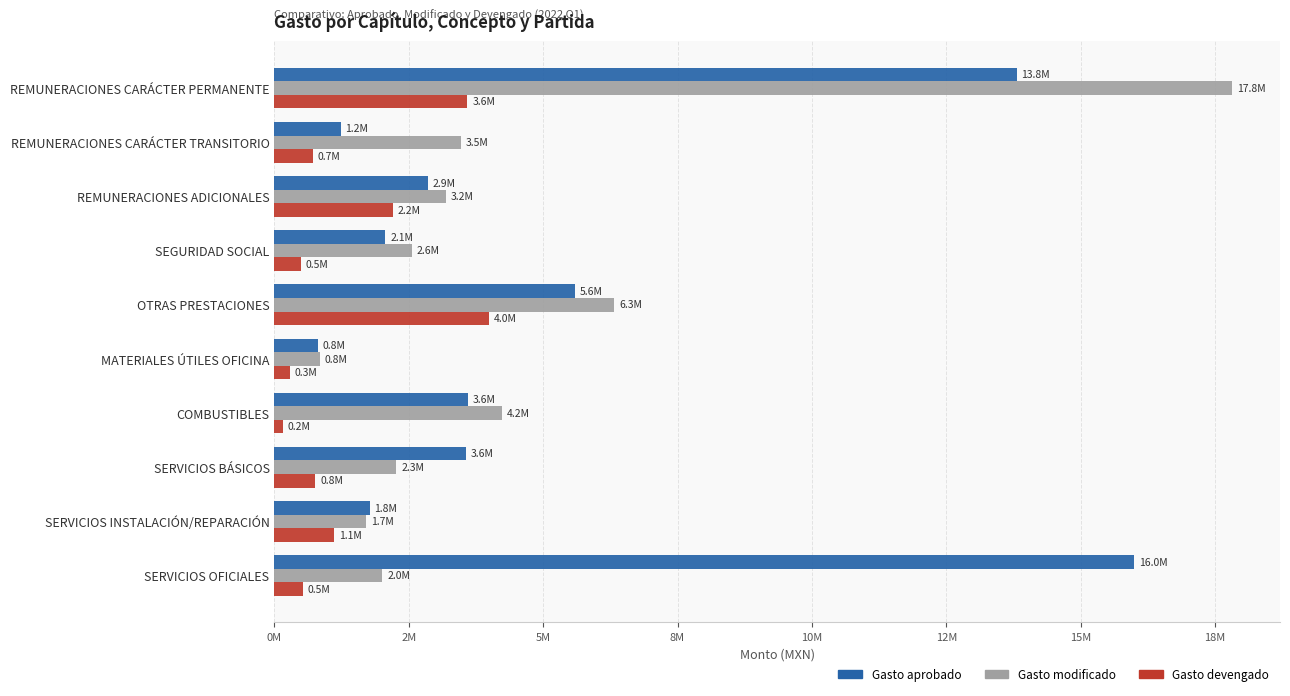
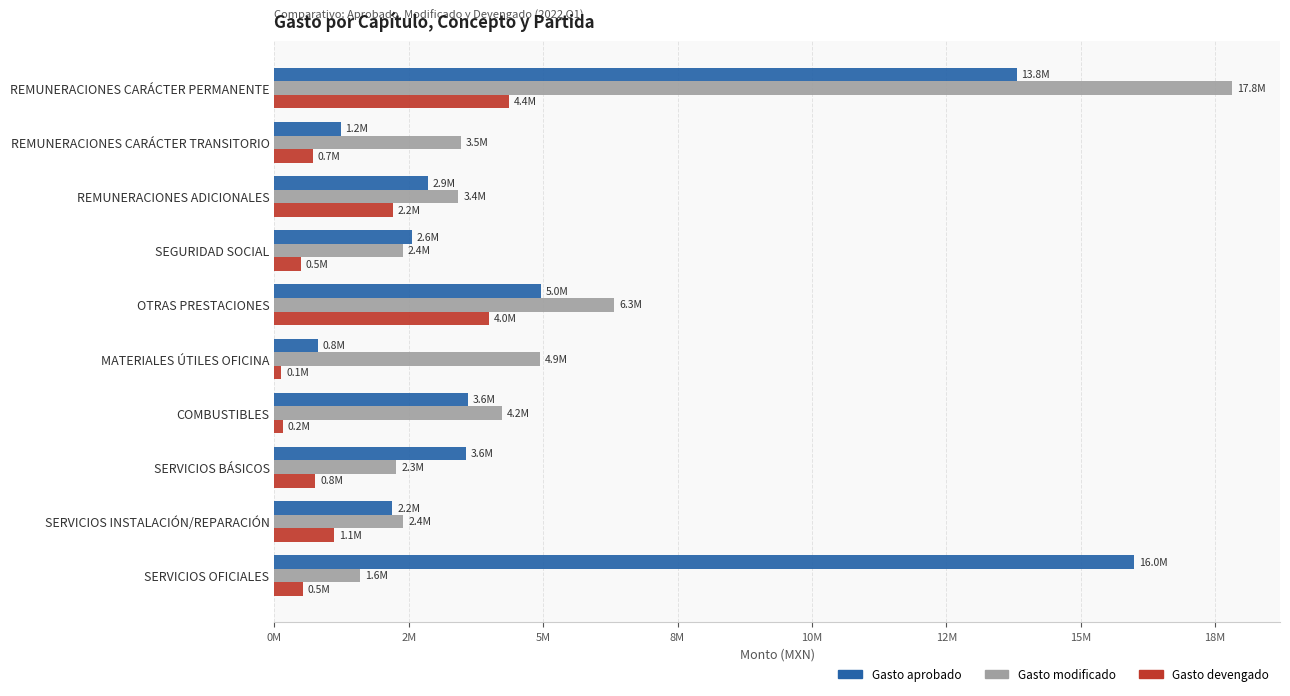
Gasto devengado, REMUNERACIONES CARÁCTER PERMANENTE: 3.6M -> 4.4M
Gasto modificado, REMUNERACIONES ADICIONALES: 3.2M -> 3.4M
Gasto aprobado, SEGURIDAD SOCIAL: 2.1M -> 2.6M
Gasto modificado, SEGURIDAD SOCIAL: 2.6M -> 2.4M
Gasto aprobado, OTRAS PRESTACIONES: 5.6M -> 5.0M
Gasto modificado, MATERIALES ÚTILES OFICINA: 0.8M -> 4.9M
Gasto devengado, MATERIALES ÚTILES OFICINA: 0.3M -> 0.1M
Gasto aprobado, SERVICIOS INSTALACIÓN/REPARACIÓN: 1.8M -> 2.2M
Gasto modificado, SERVICIOS INSTALACIÓN/REPARACIÓN: 1.7M -> 2.4M
Gasto modificado, SERVICIOS OFICIALES: 2.0M -> 1.6M
